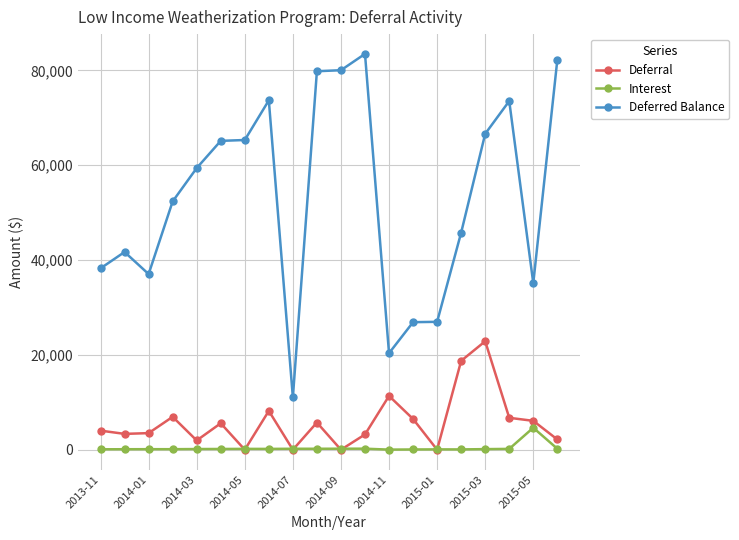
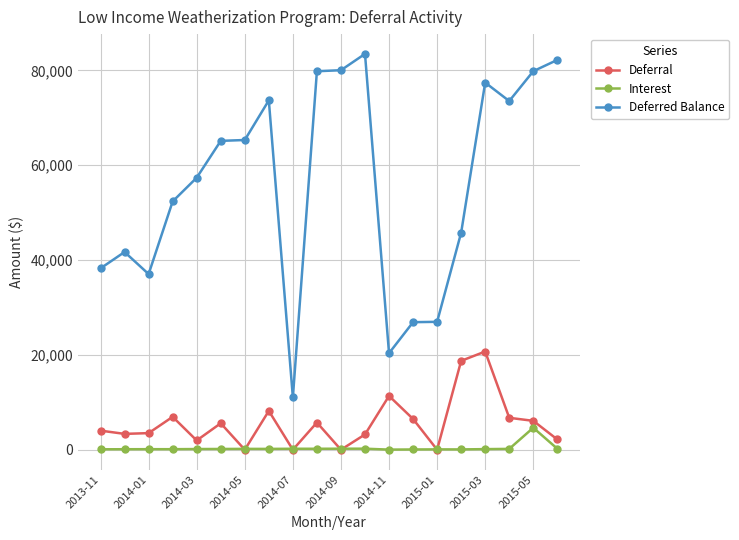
Deferred Balance, 2014-03: 59,000 -> 57,000
Deferral, 2015-03: 23,000 -> 21,000
Deferred Balance, 2015-03: 67,000 -> 77,000
Deferred Balance, 2015-05: 35,000 -> 80,000
